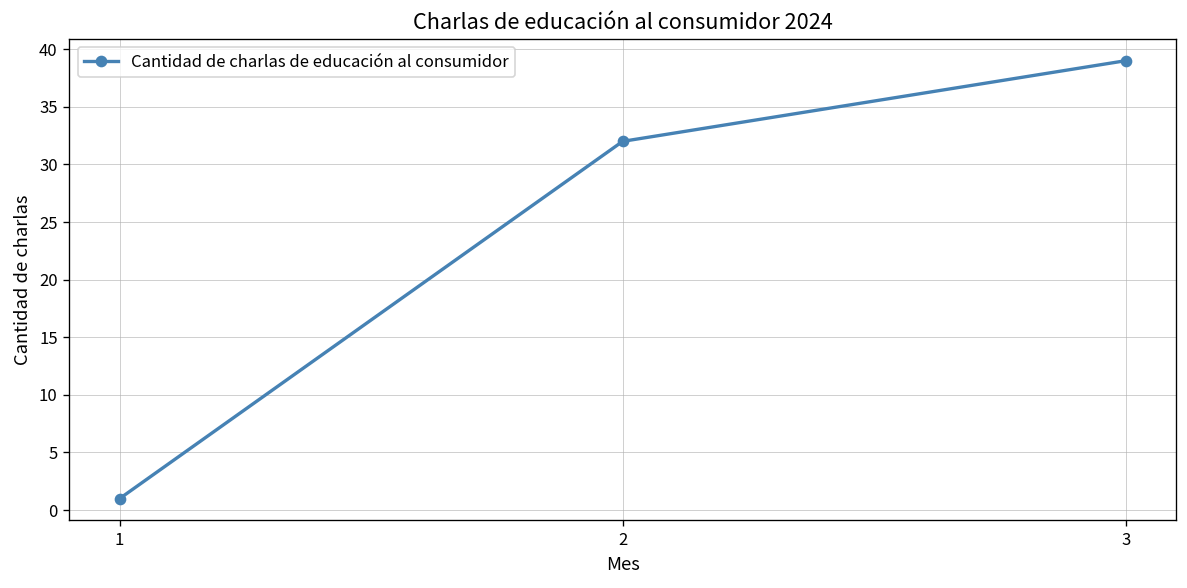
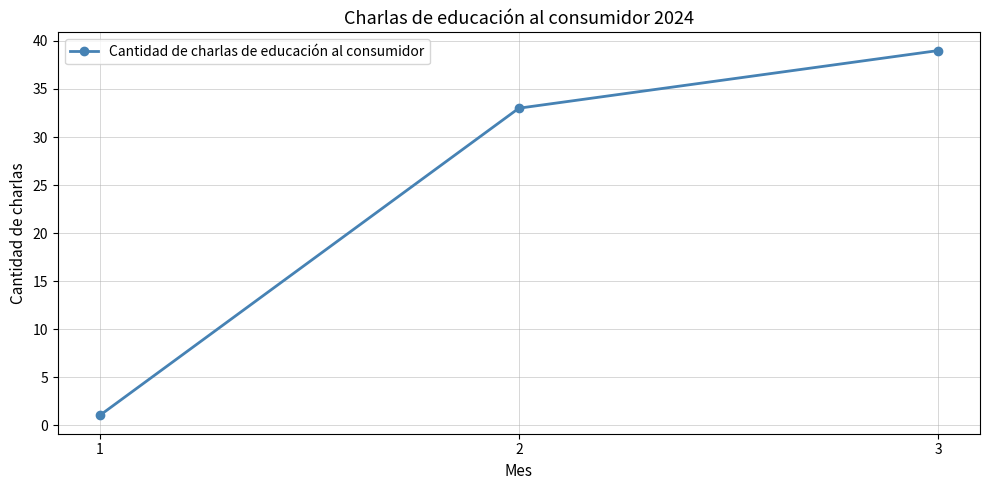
2: 32 -> 33
